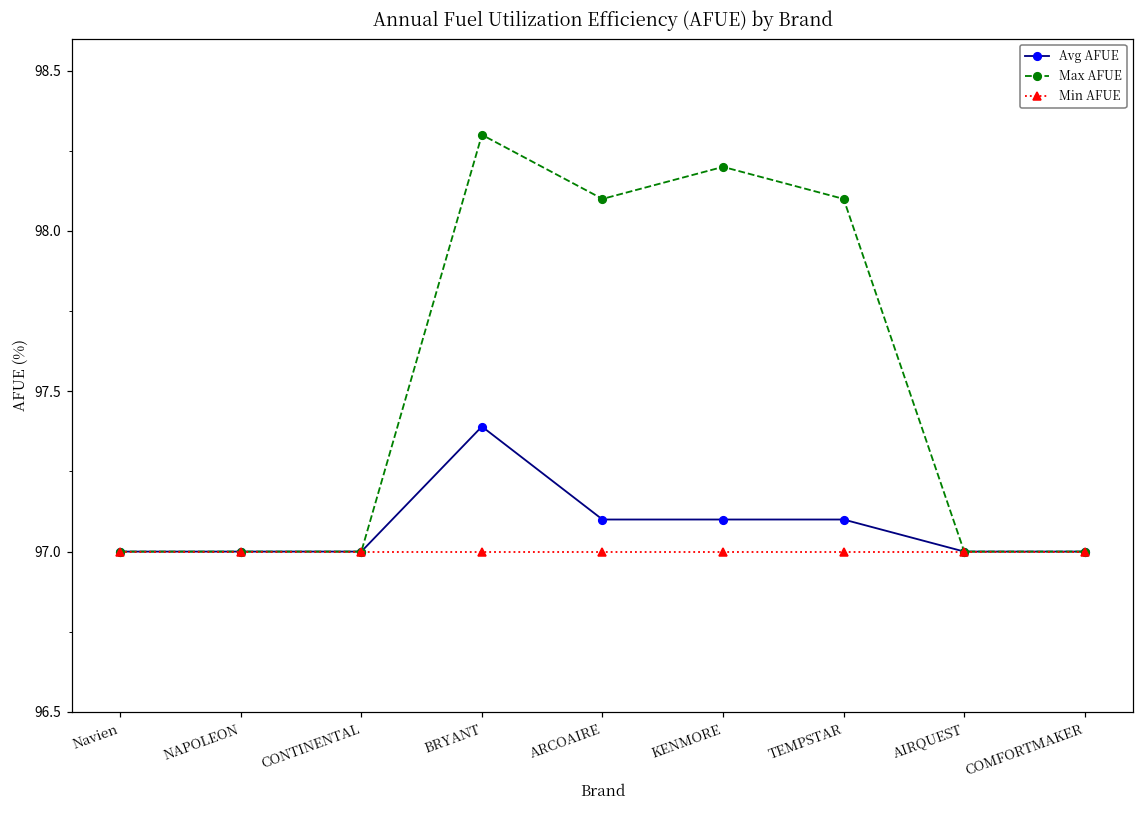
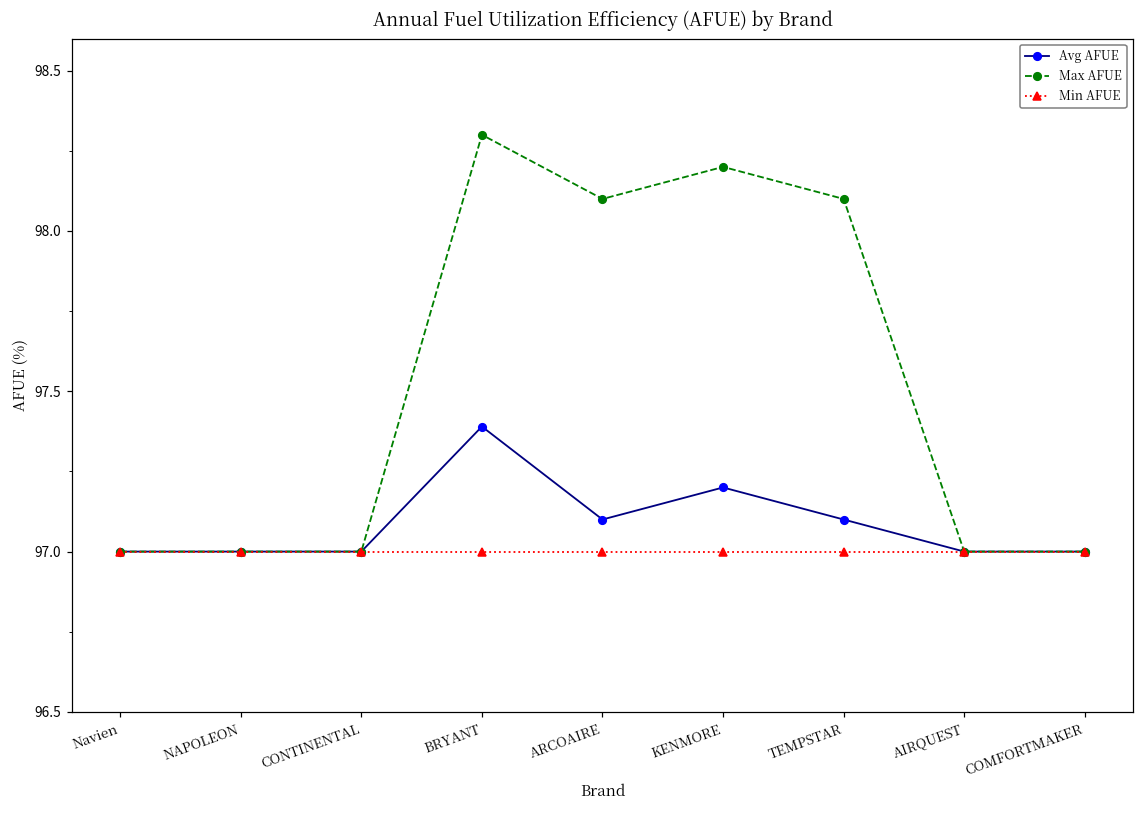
Avg AFUE, KENMORE: 97.1 -> 97.2
